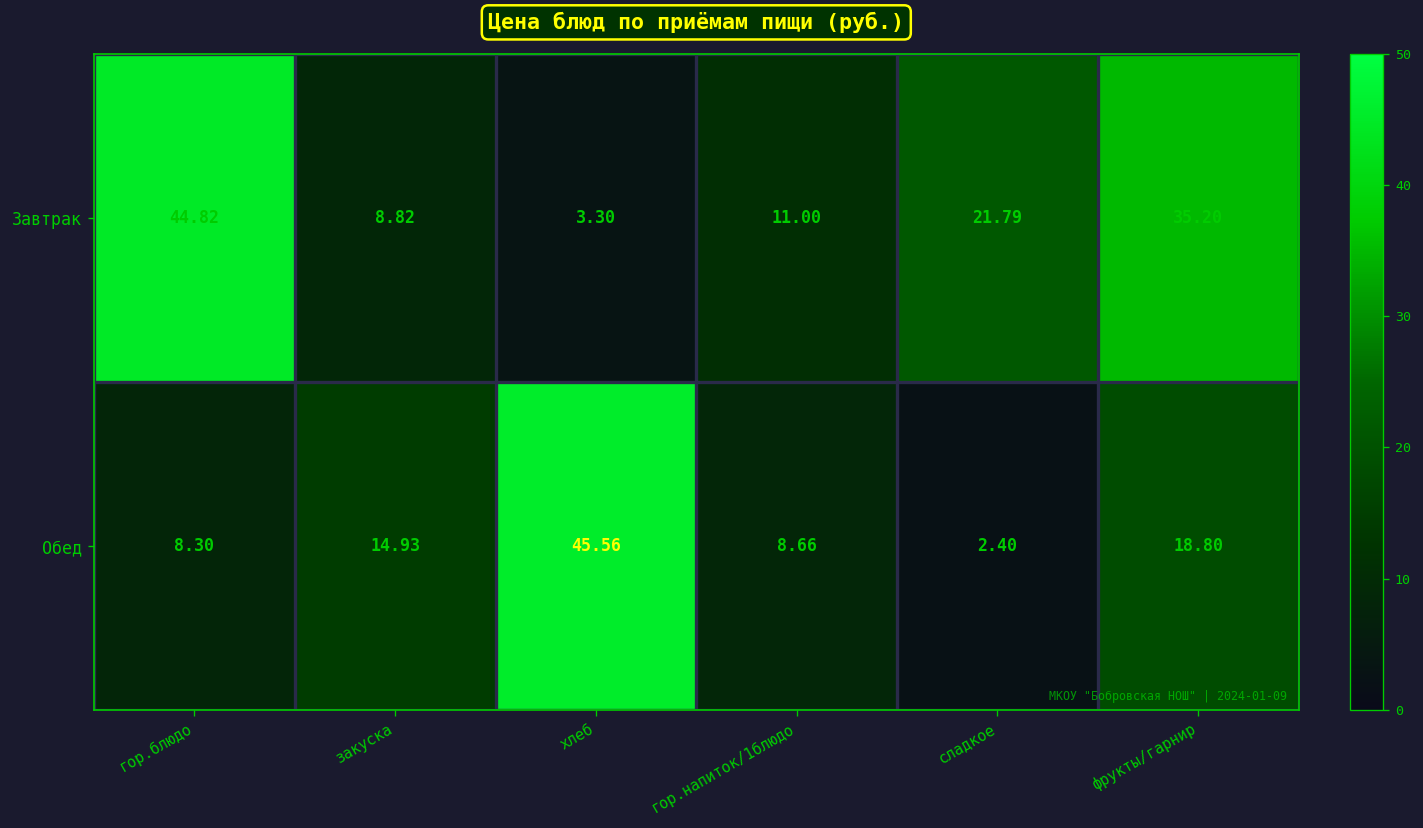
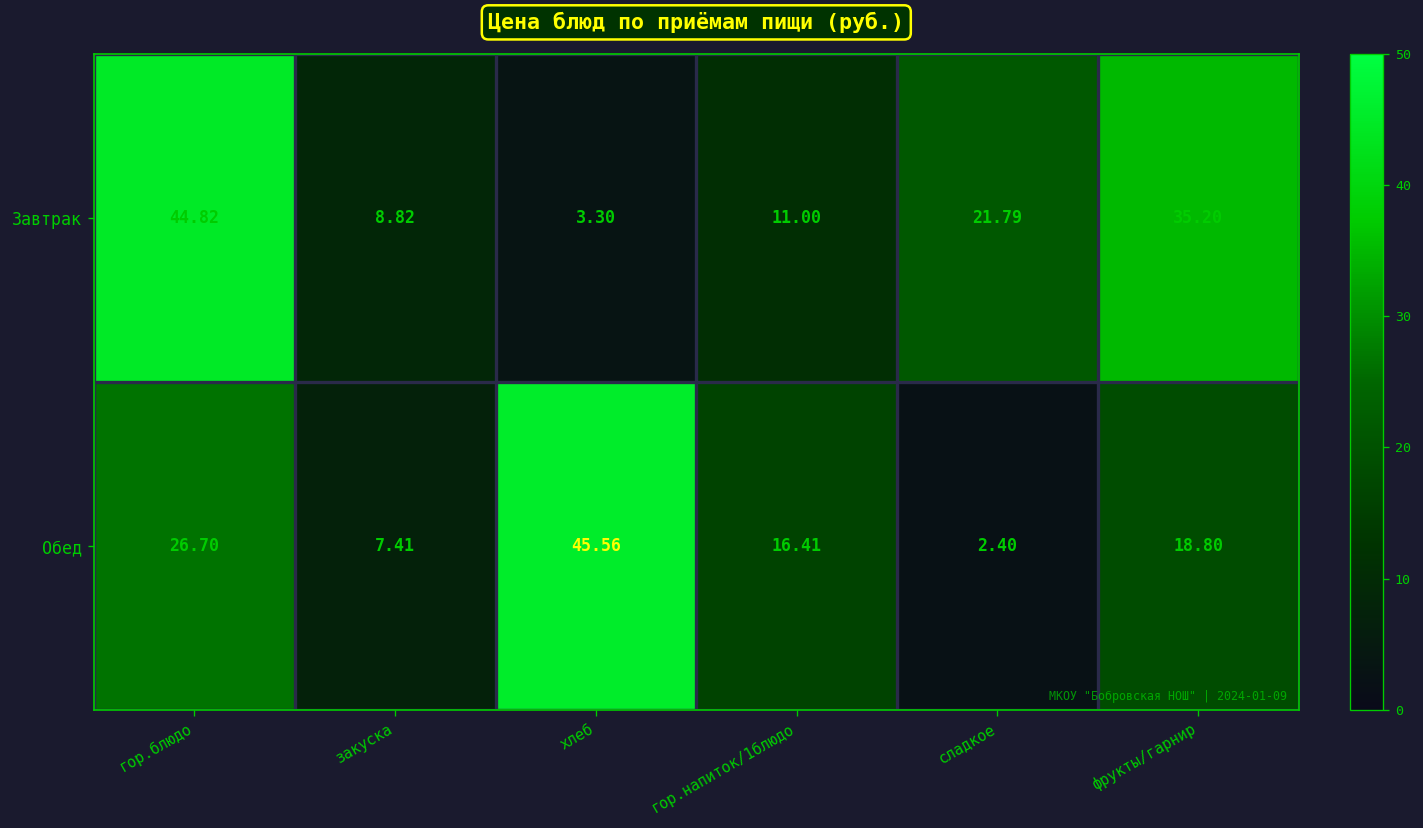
Обед, гор.блюдо: 8.30 -> 26.70
Обед, закуска: 14.93 -> 7.41
Обед, гор.напиток/1блюдо: 8.66 -> 16.41
